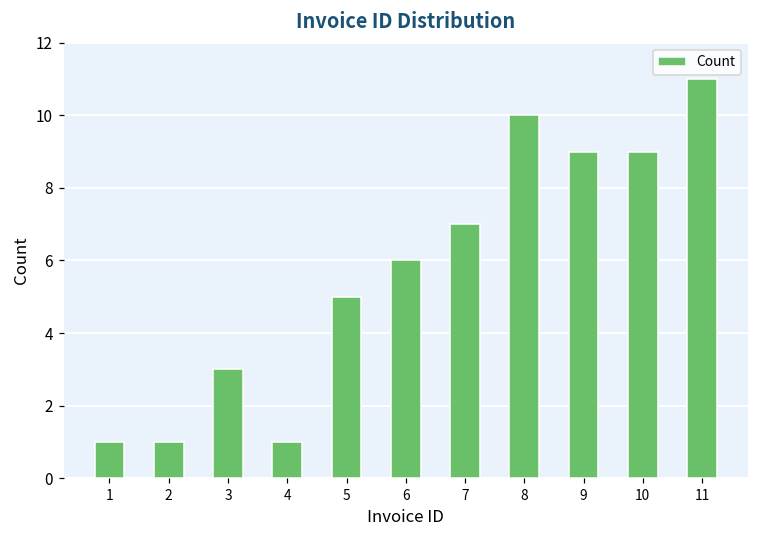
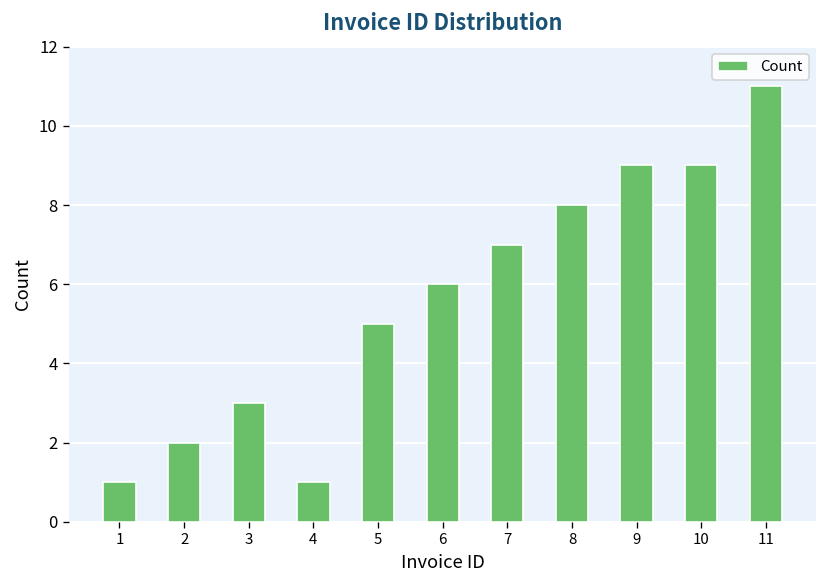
2: 1 -> 2
8: 10 -> 8
